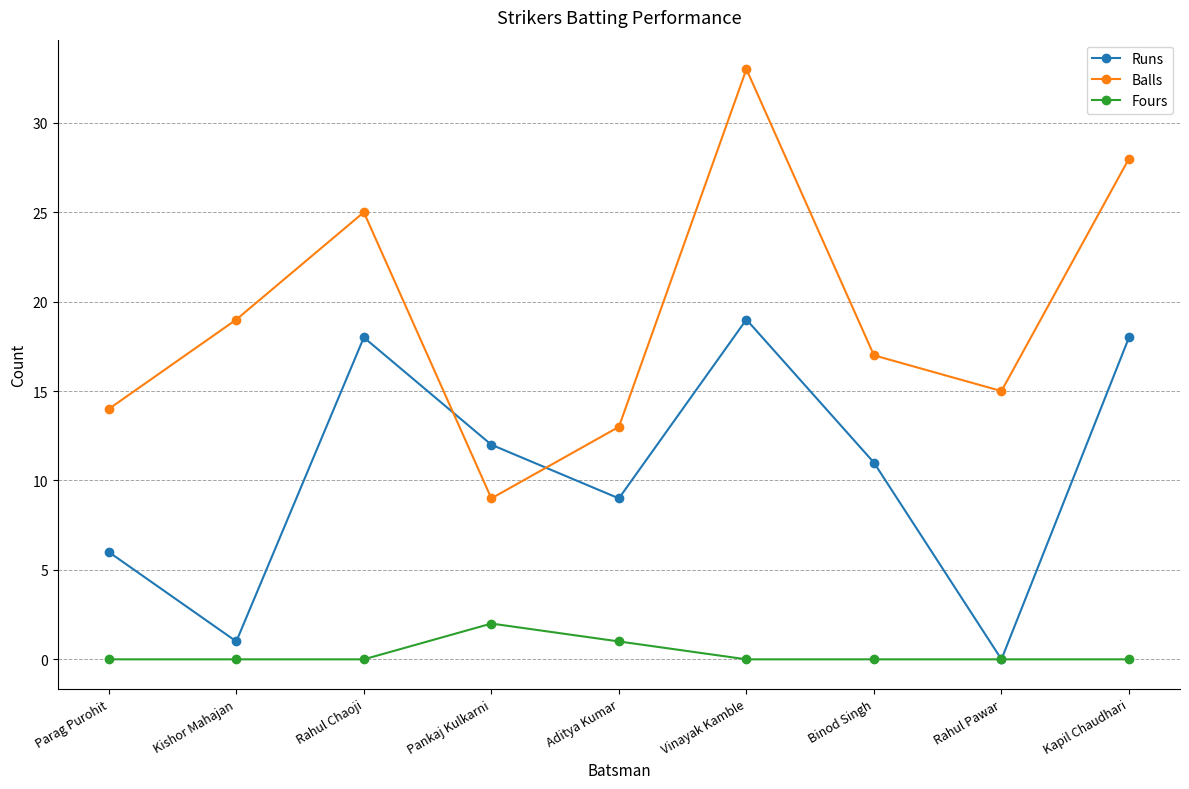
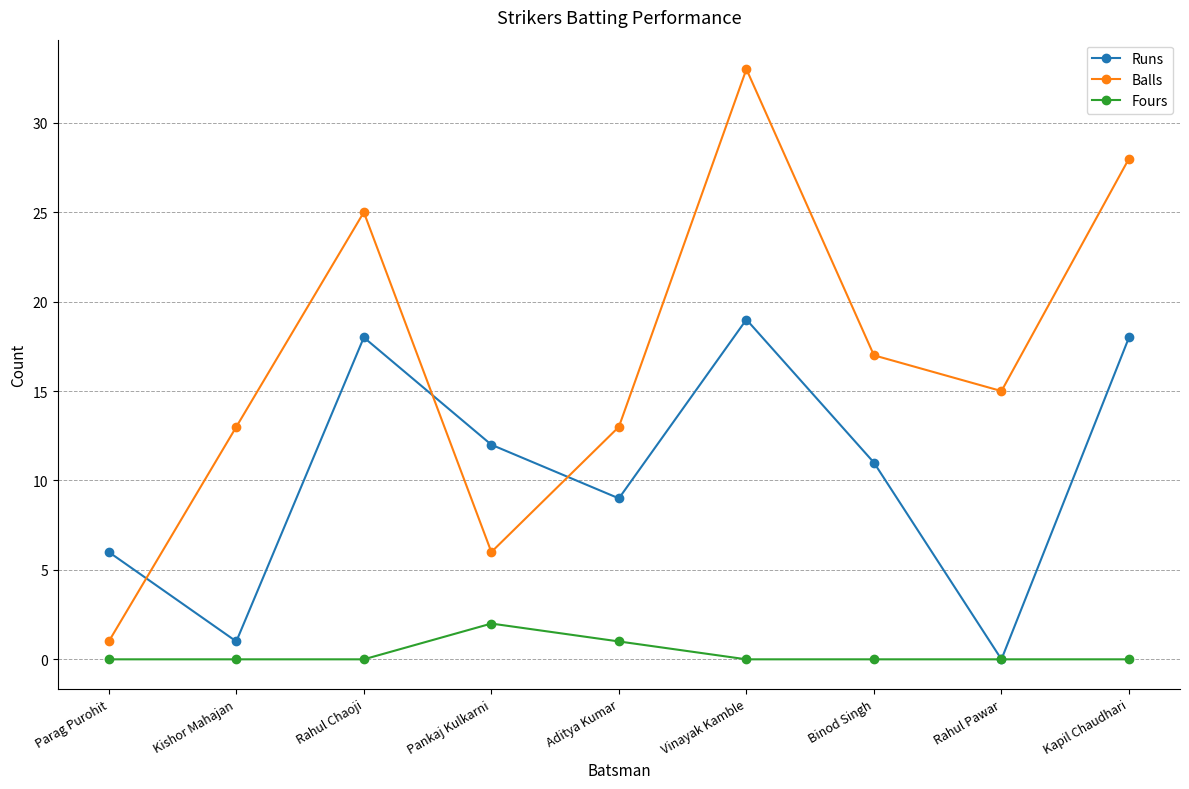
Balls, Parag Purohit: 14 -> 1
Balls, Kishor Mahajan: 19 -> 13
Balls, Pankaj Kulkarni: 9 -> 6
